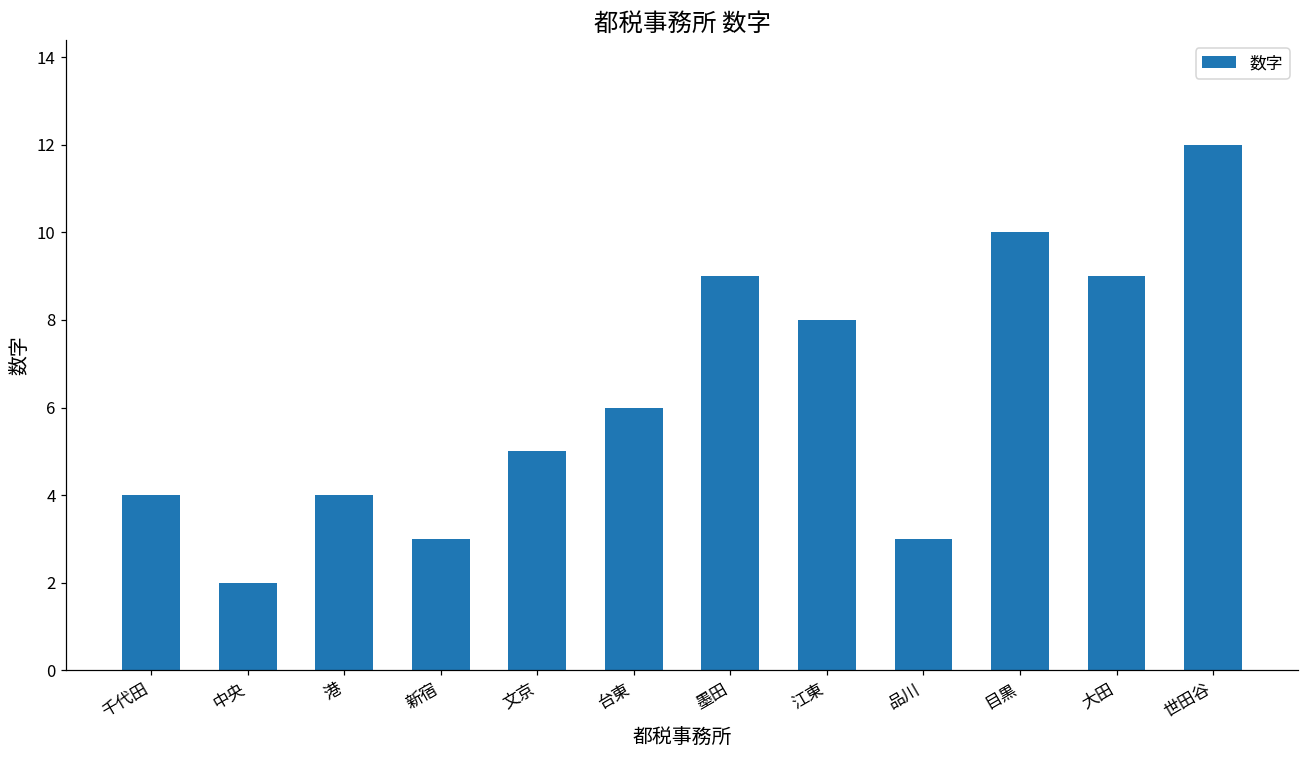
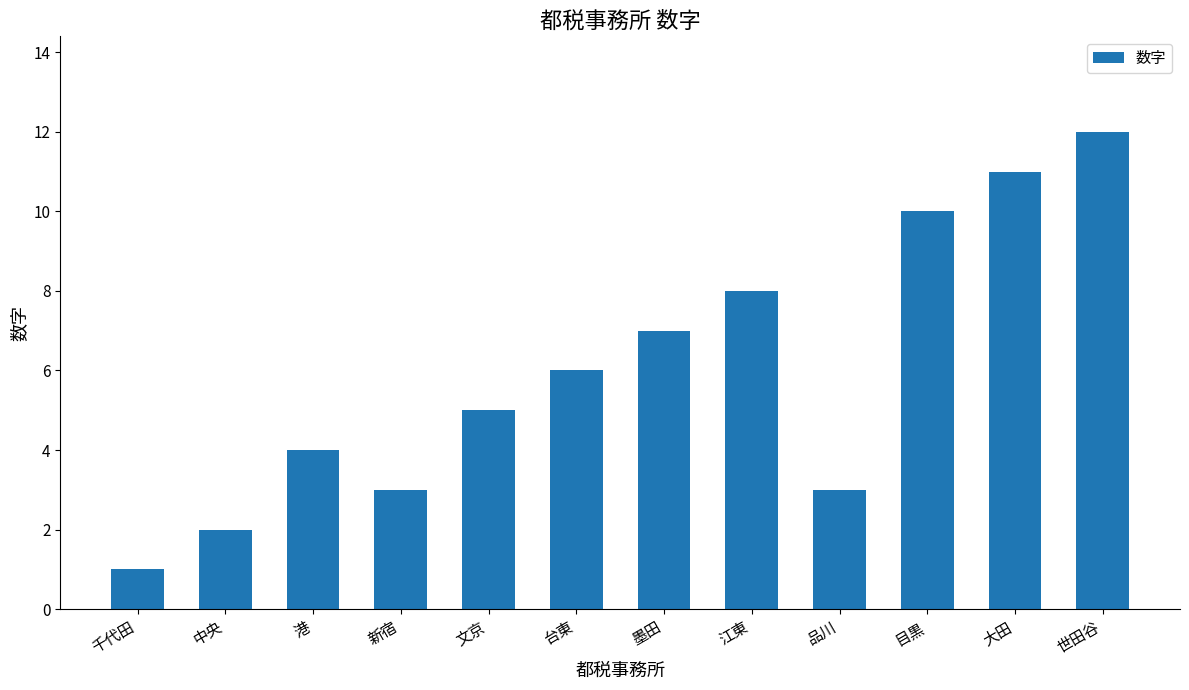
千代田: 4 -> 1
墨田: 9 -> 7
大田: 9 -> 11
